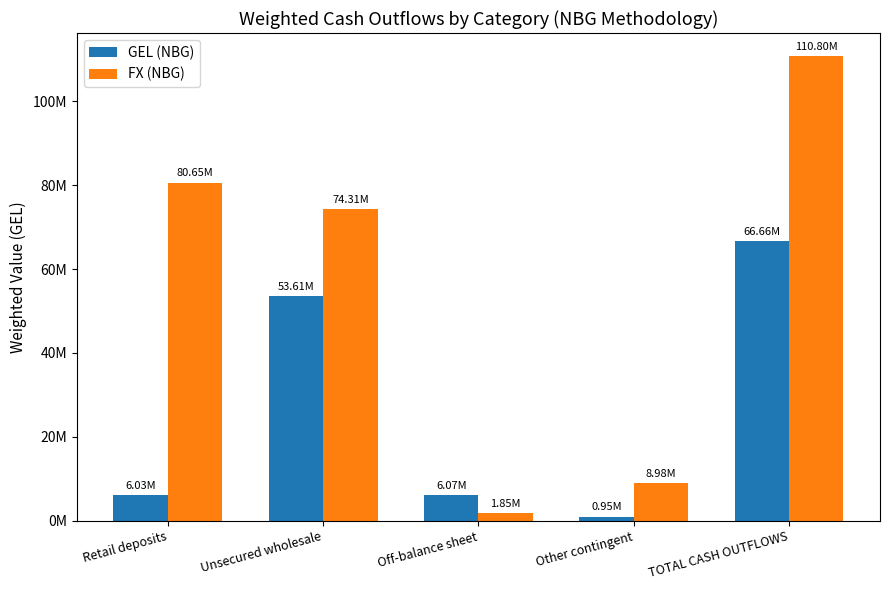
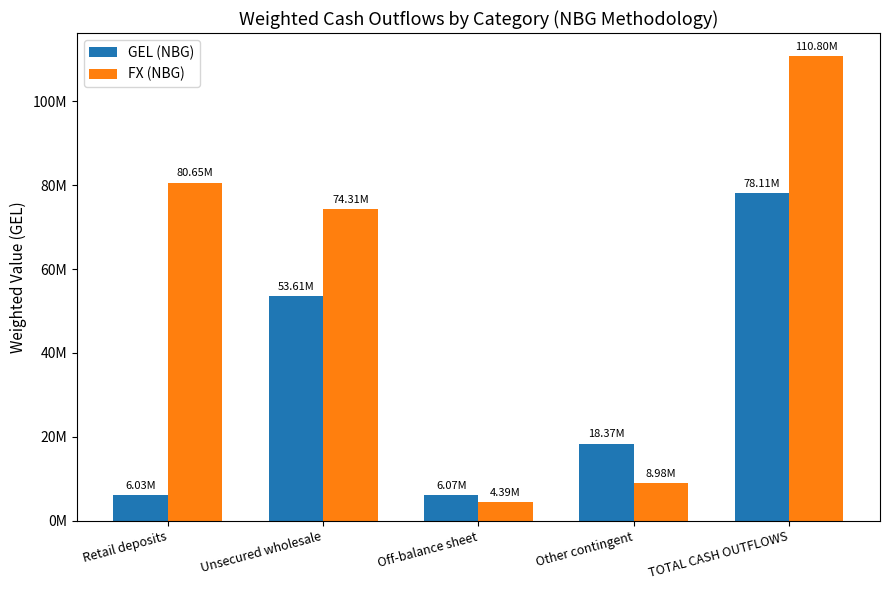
FX (NBG), Off-balance sheet: 1.85M -> 4.39M
GEL (NBG), Other contingent: 0.95M -> 18.37M
GEL (NBG), TOTAL CASH OUTFLOWS: 66.66M -> 78.11M
